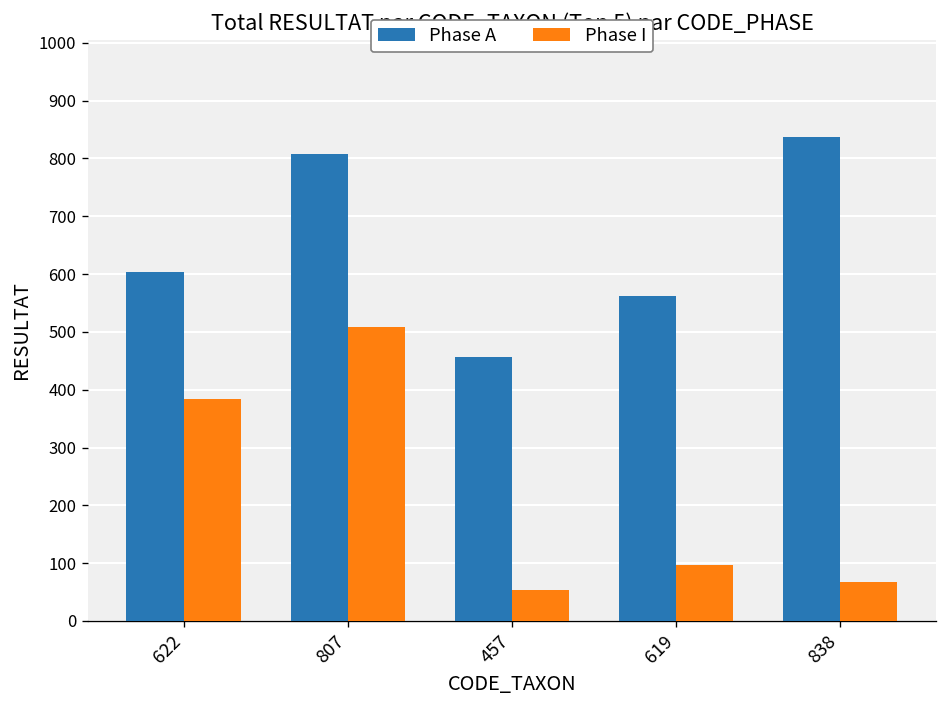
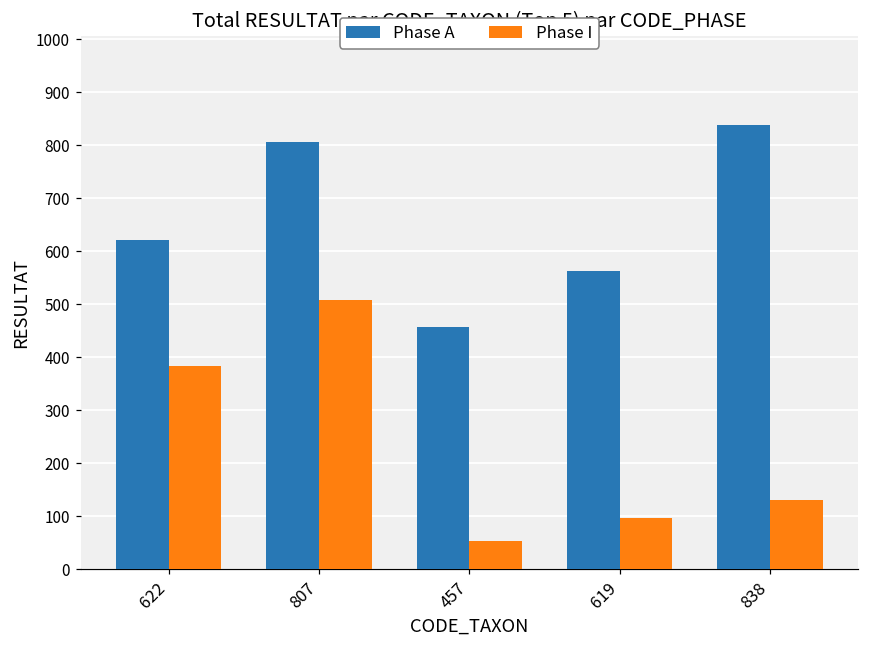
Phase A, 622: 600 -> 620
Phase I, 838: 70 -> 130
